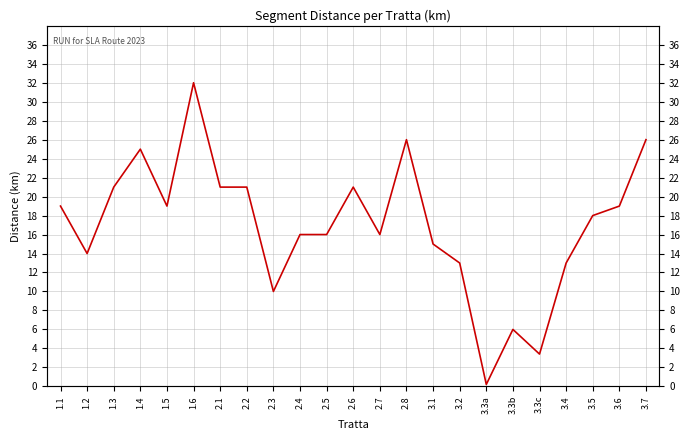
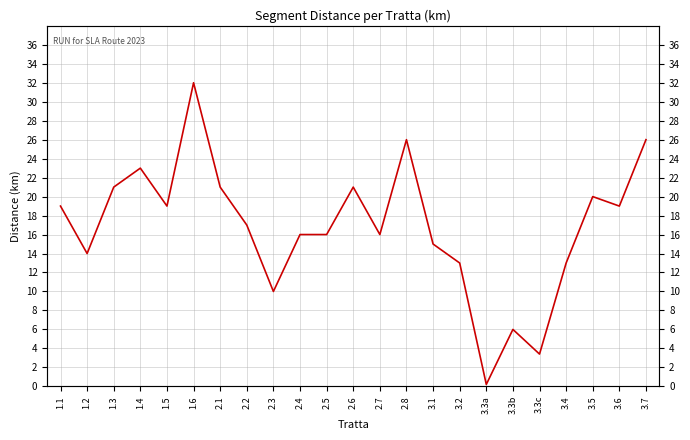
1.4: 25 -> 23
2.2: 21 -> 17
3.5: 18 -> 20
